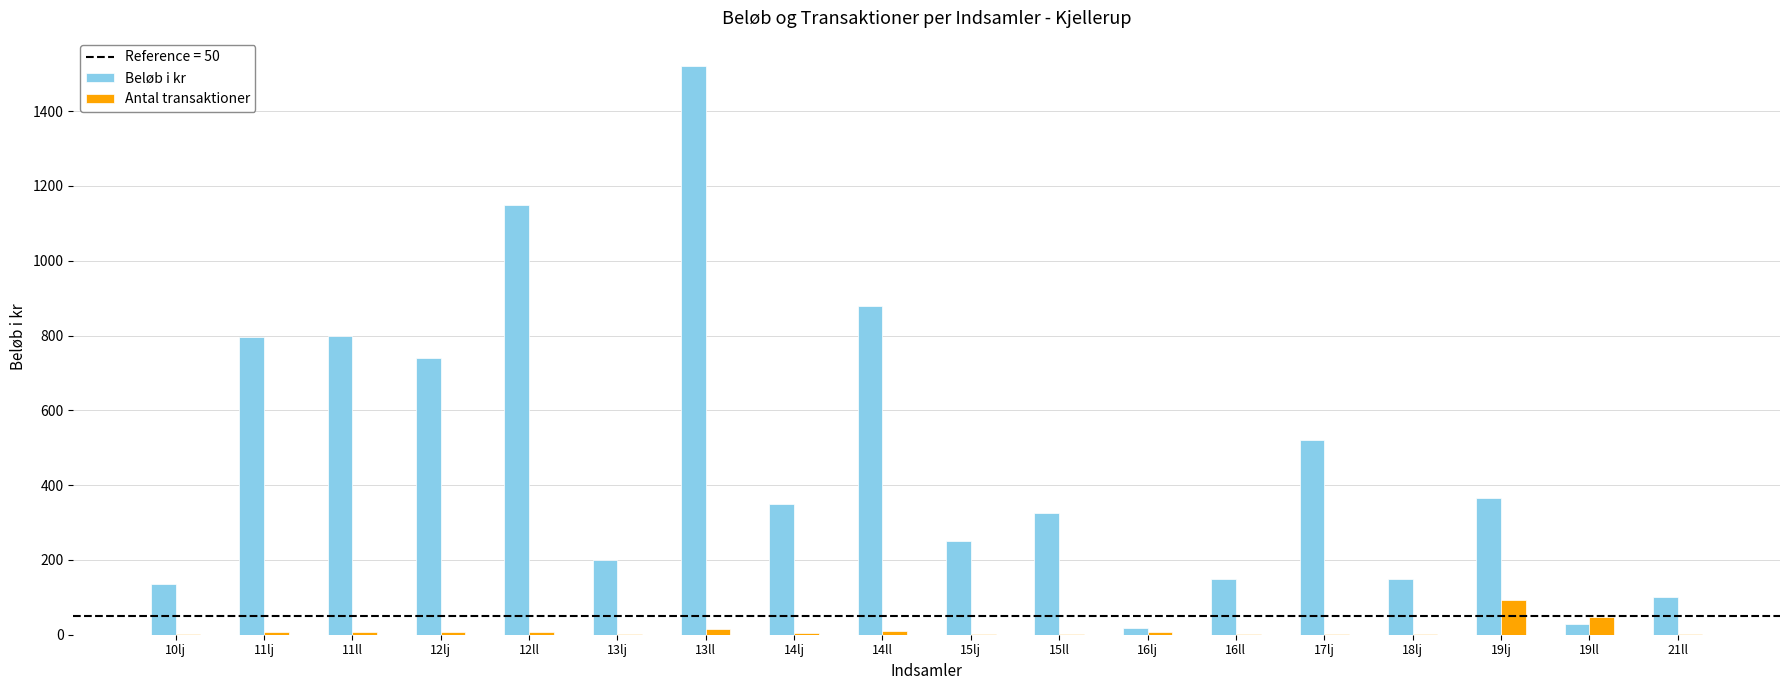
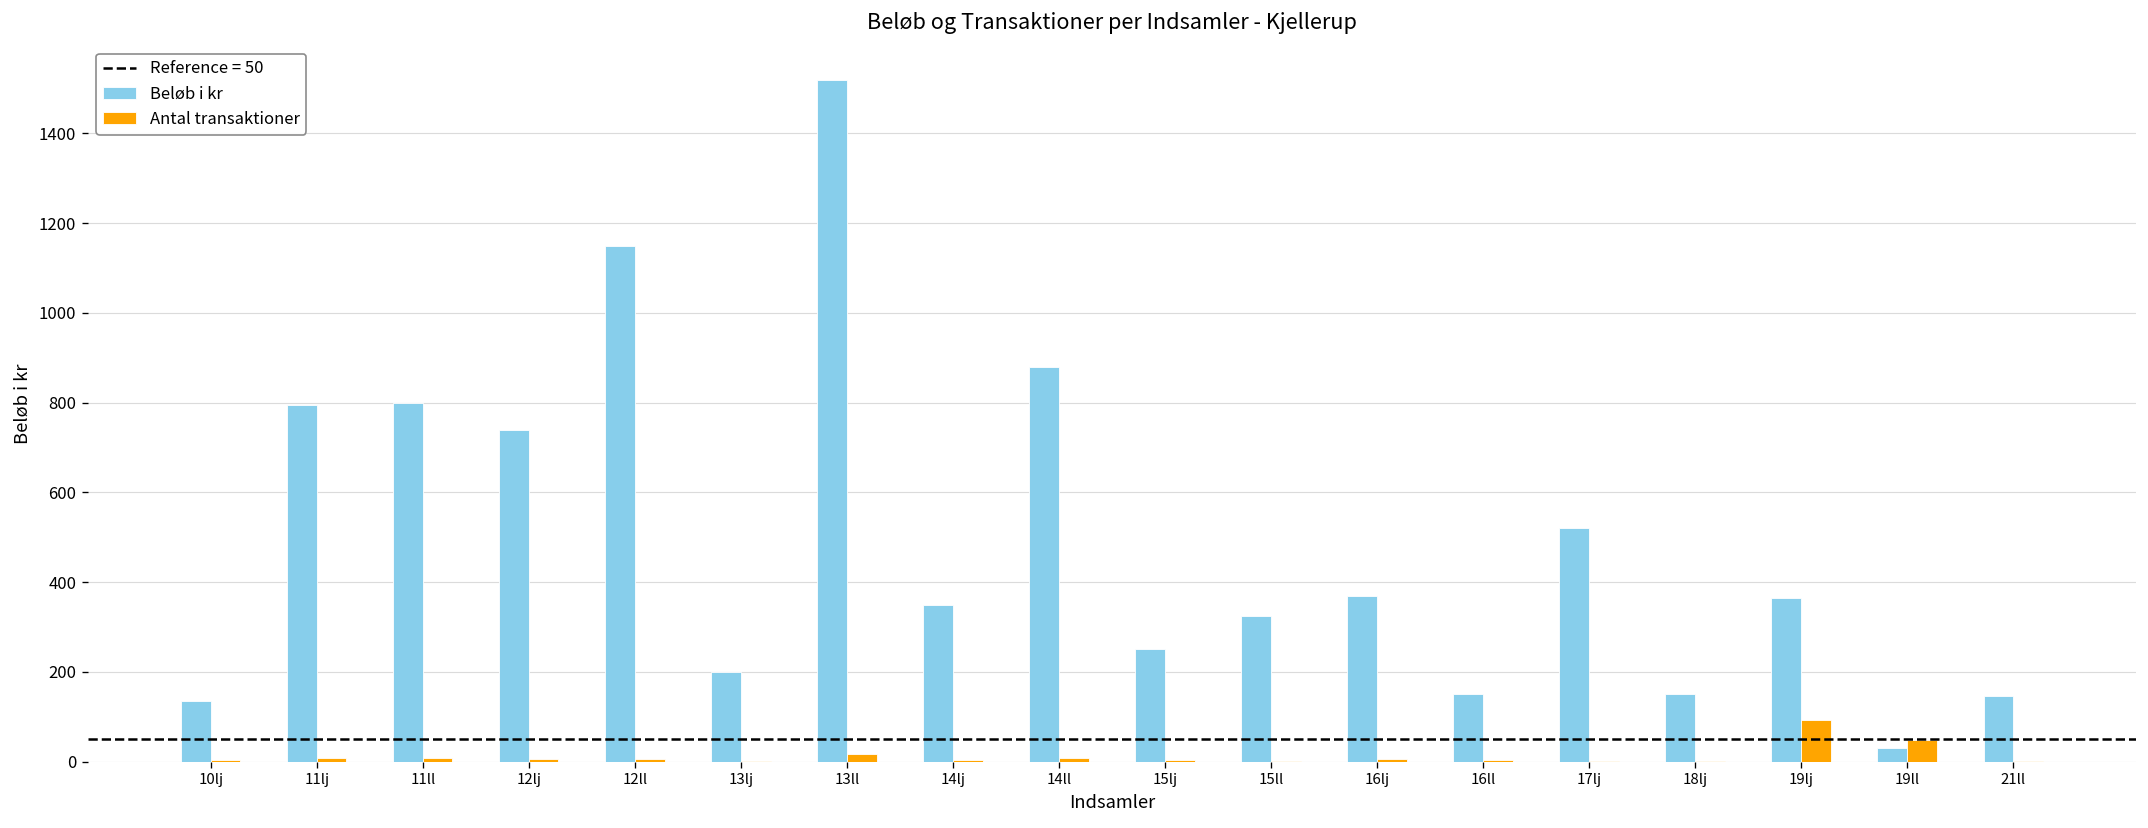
Beløb i kr, 16lj: 20 -> 370
Beløb i kr, 21ll: 100 -> 150
